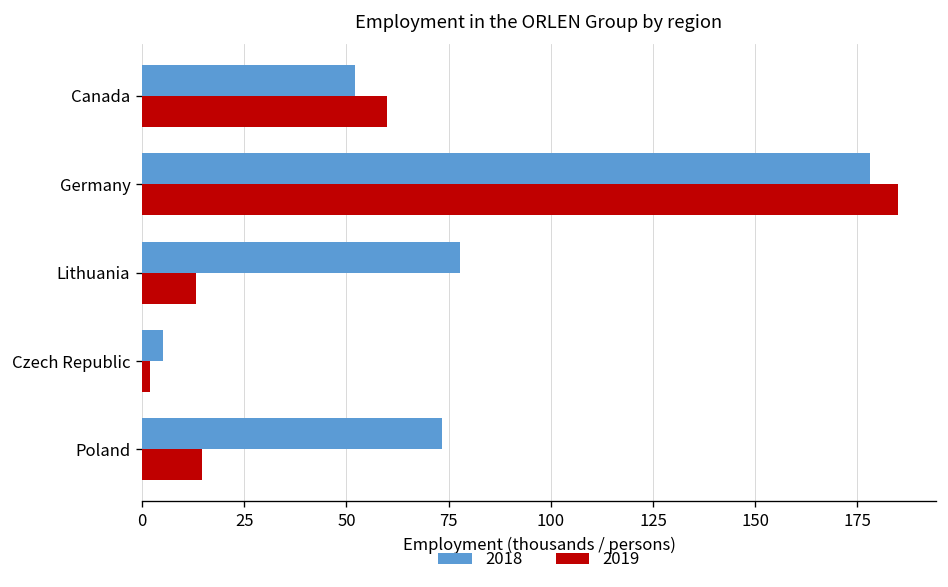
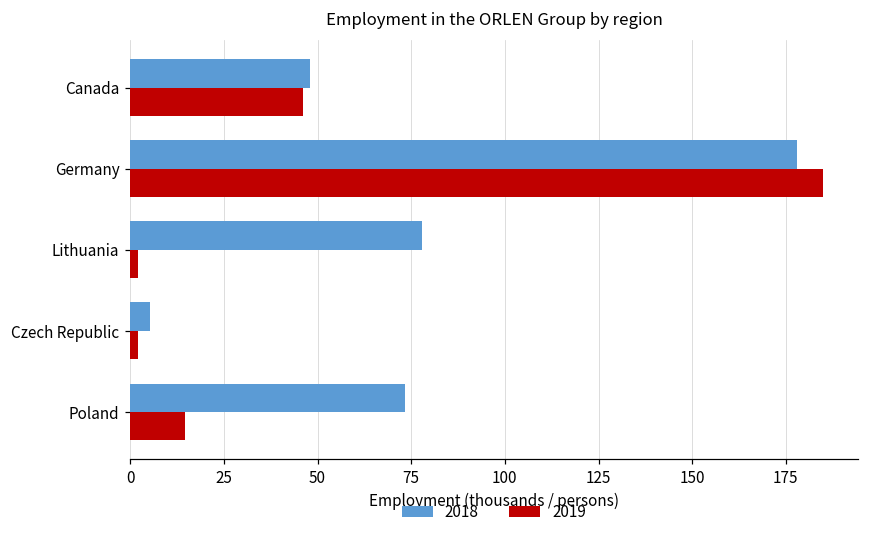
2018, Canada: 52 -> 48
2019, Canada: 60 -> 46
2019, Lithuania: 13 -> 2
